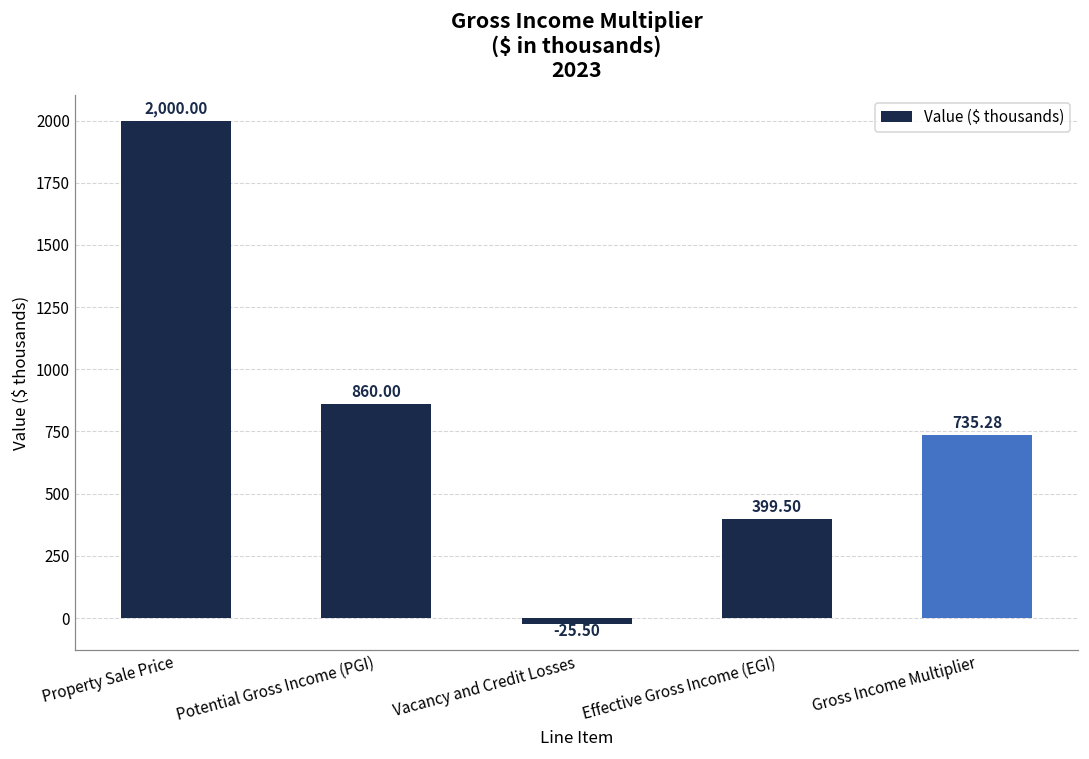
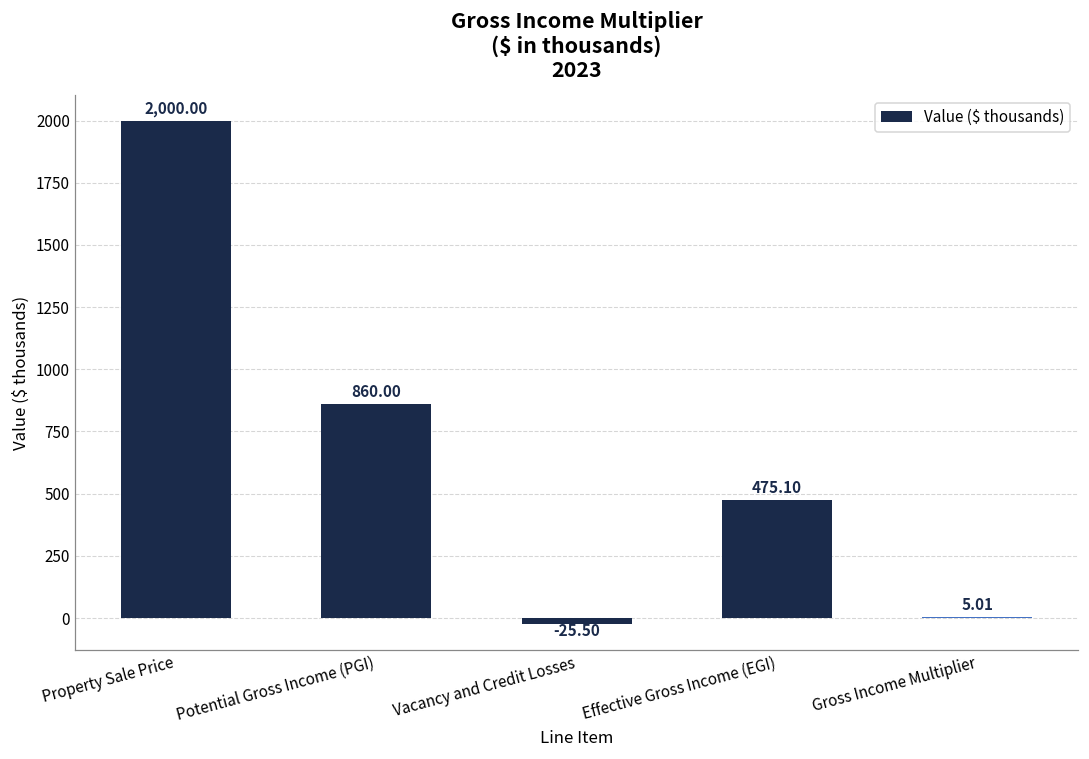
Effective Gross Income (EGI): 399.50 -> 475.10
Gross Income Multiplier: 735.28 -> 5.01
